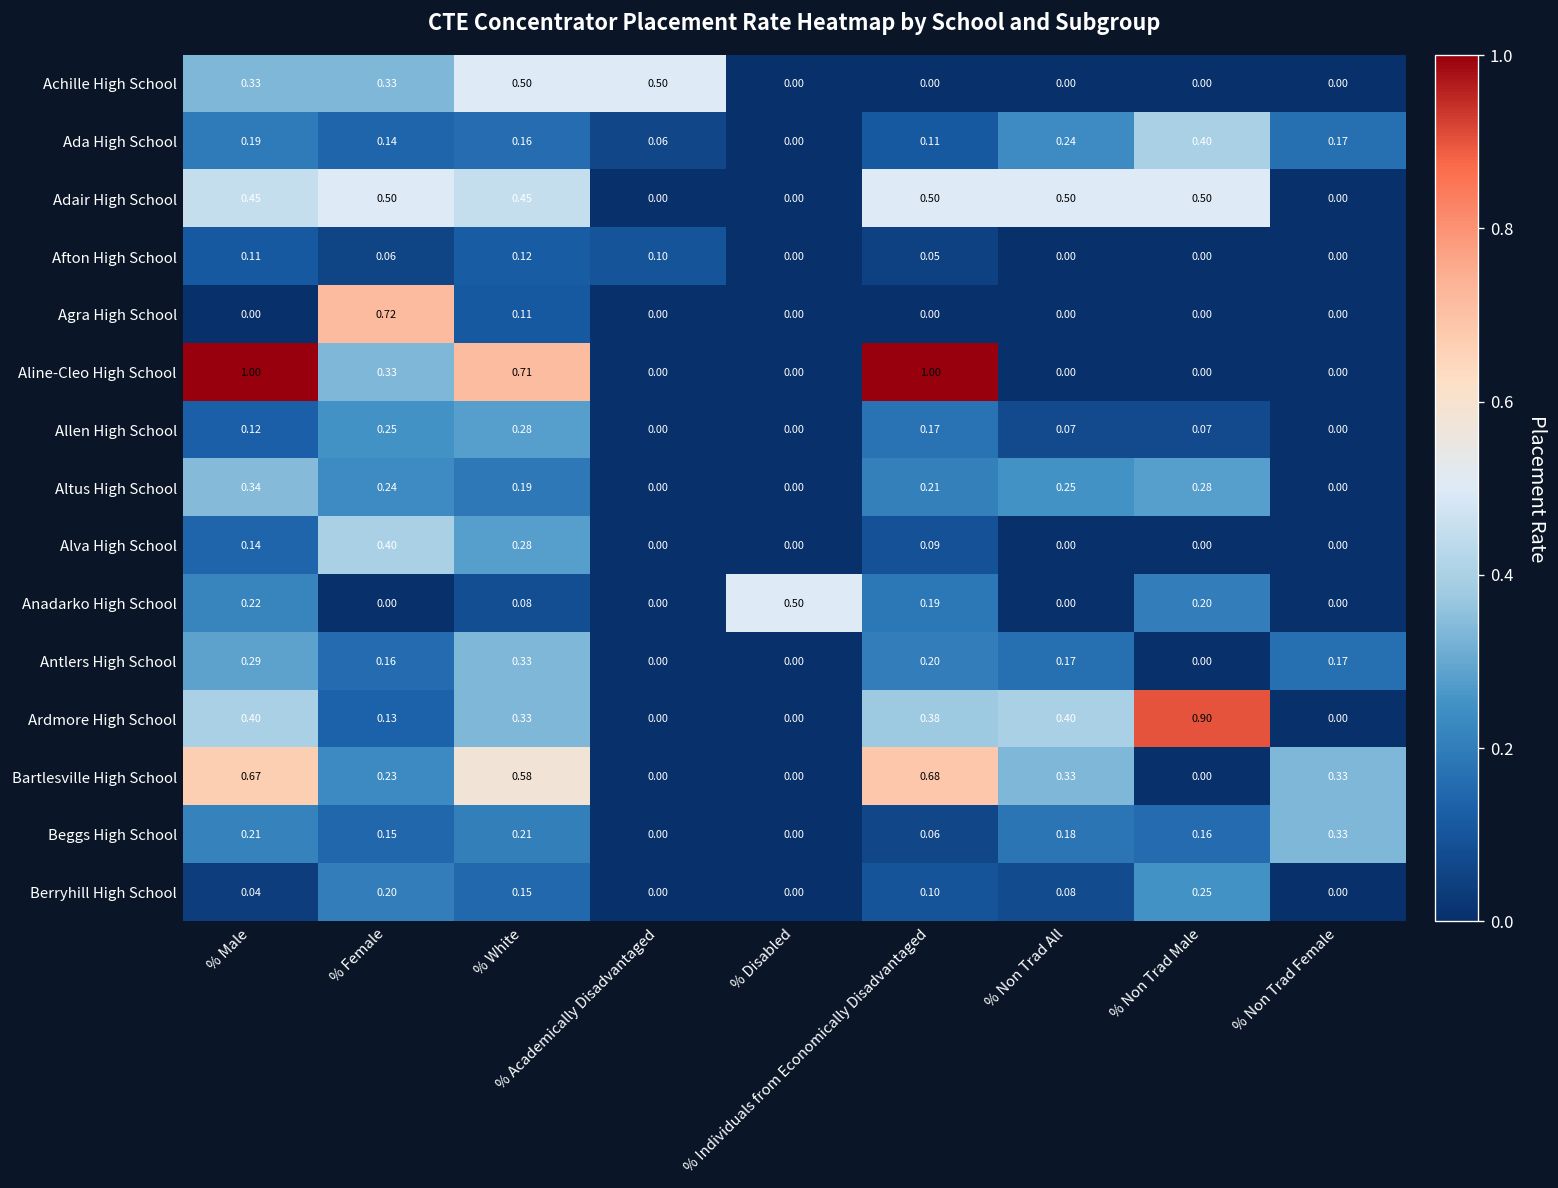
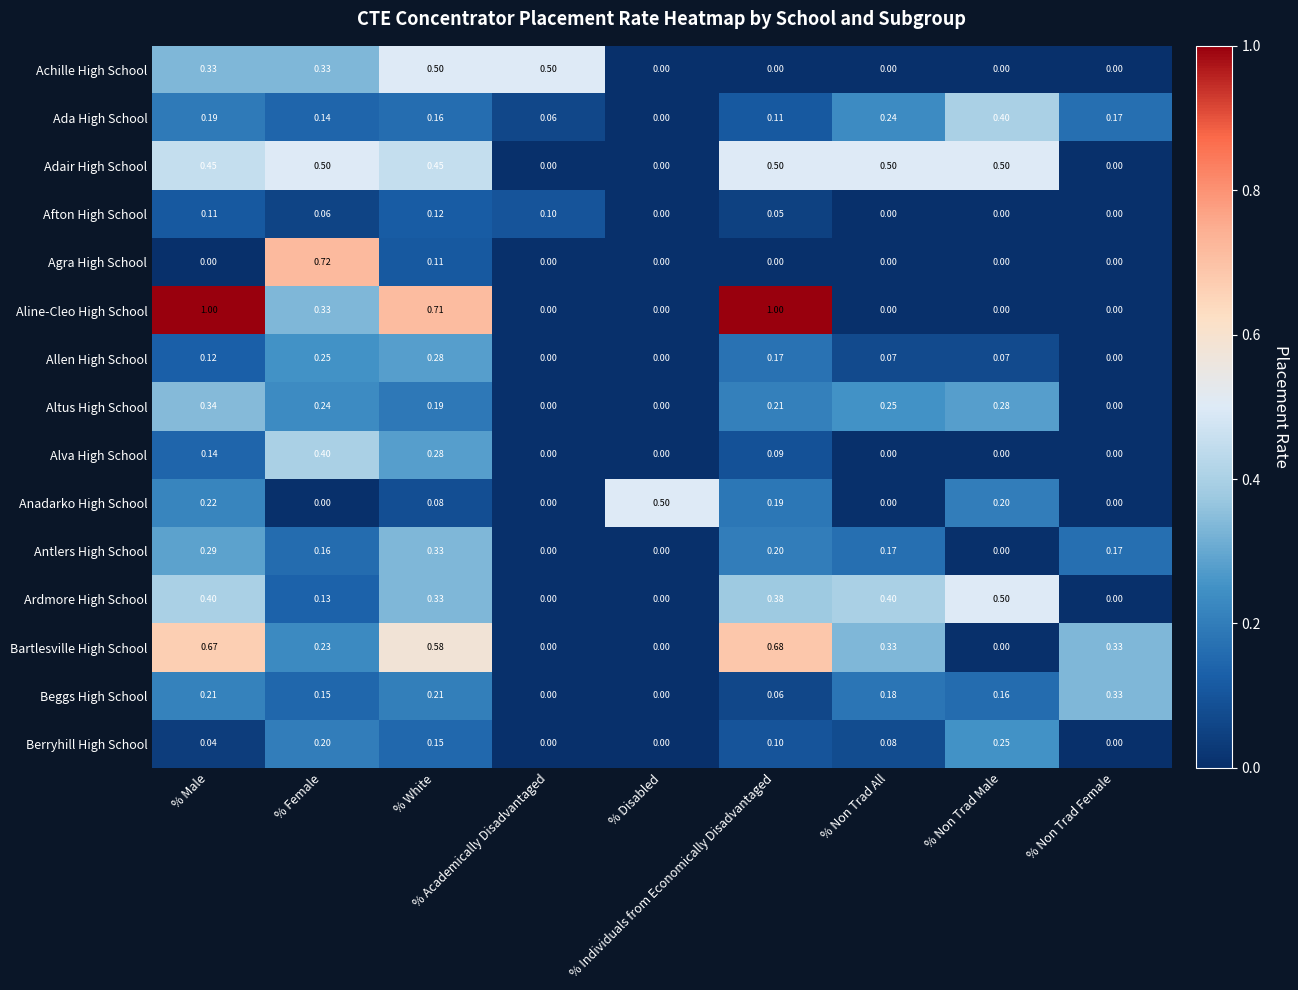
Ardmore High School, % Non Trad Male: 0.90 -> 0.50
